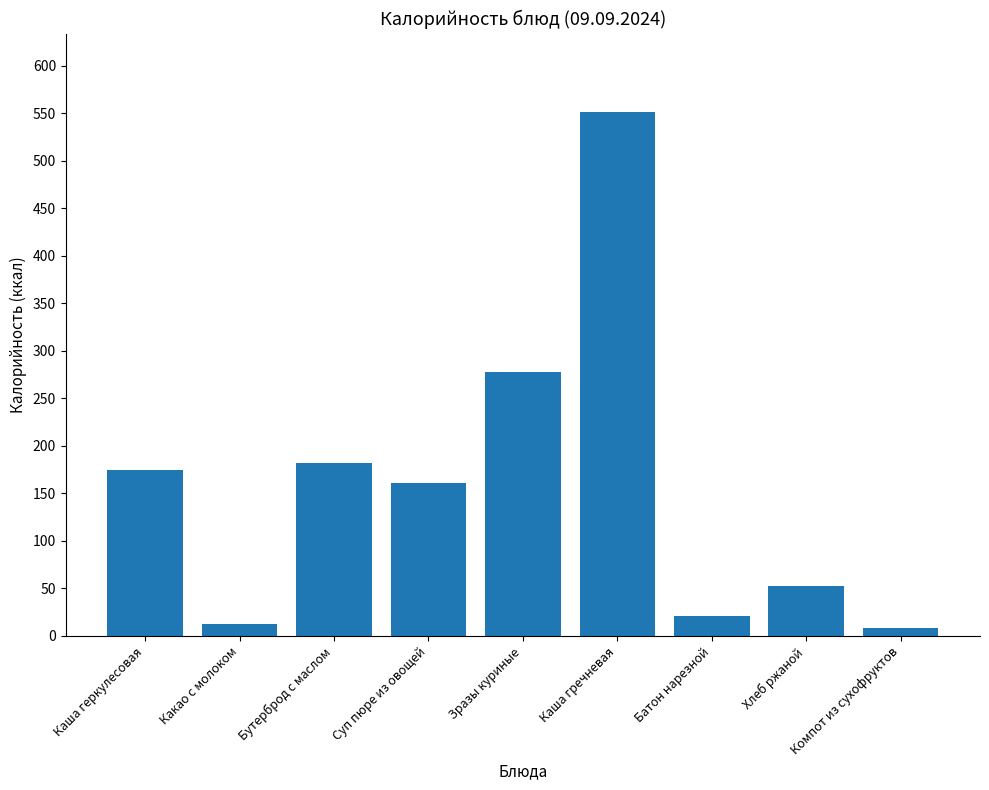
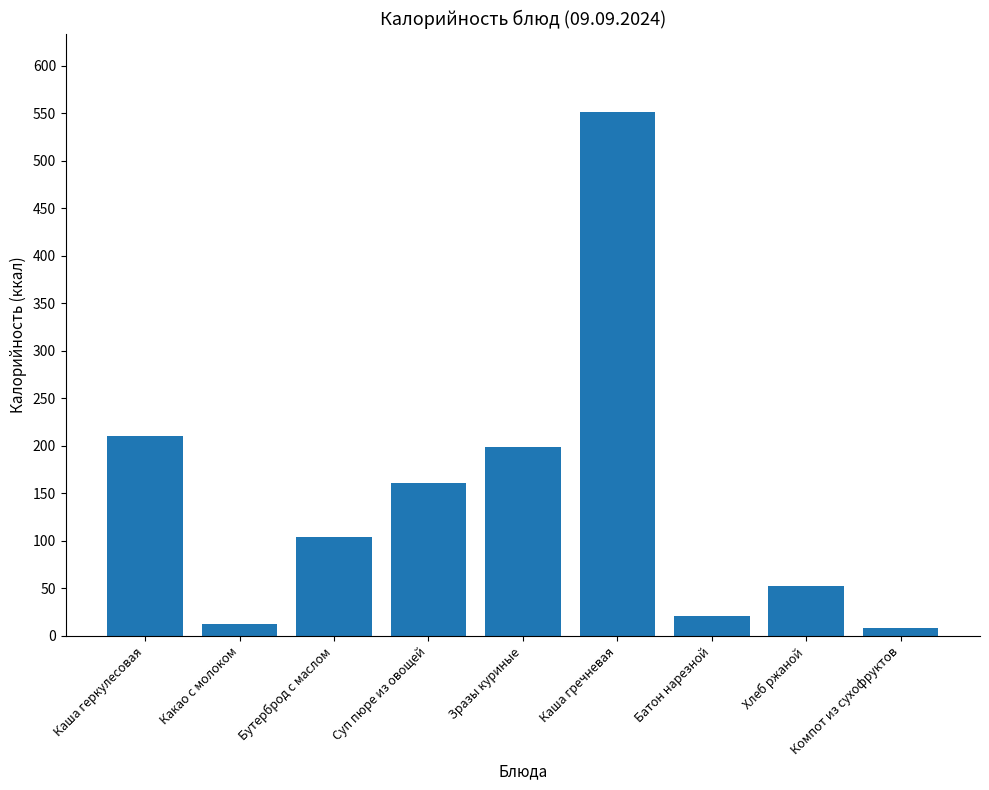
Каша геркулесовая: 180 -> 210
Бутерброд с маслом: 180 -> 100
Зразы куриные: 280 -> 200
